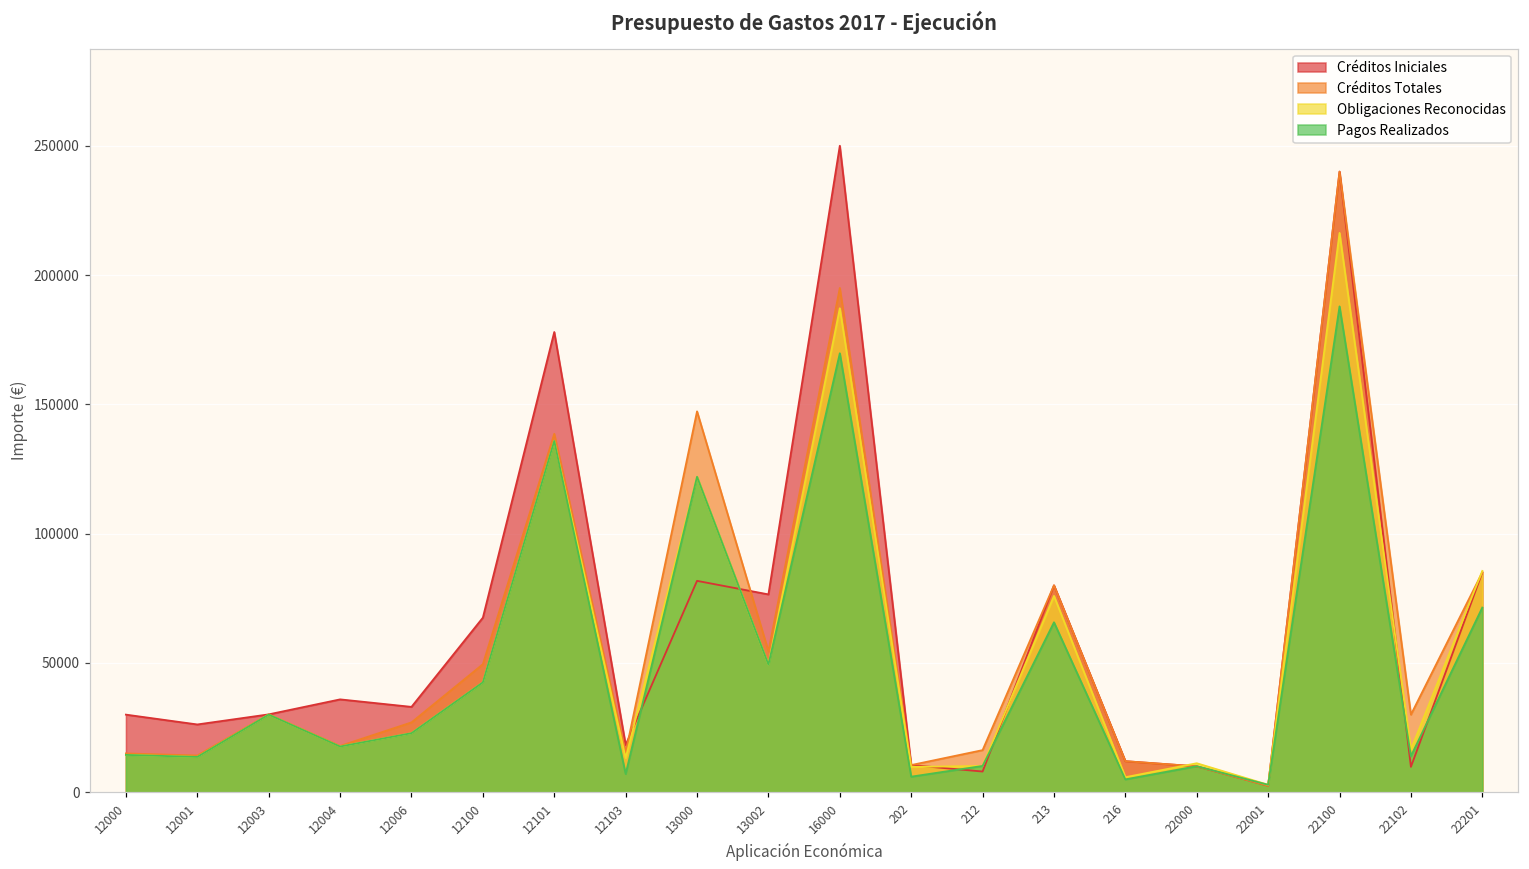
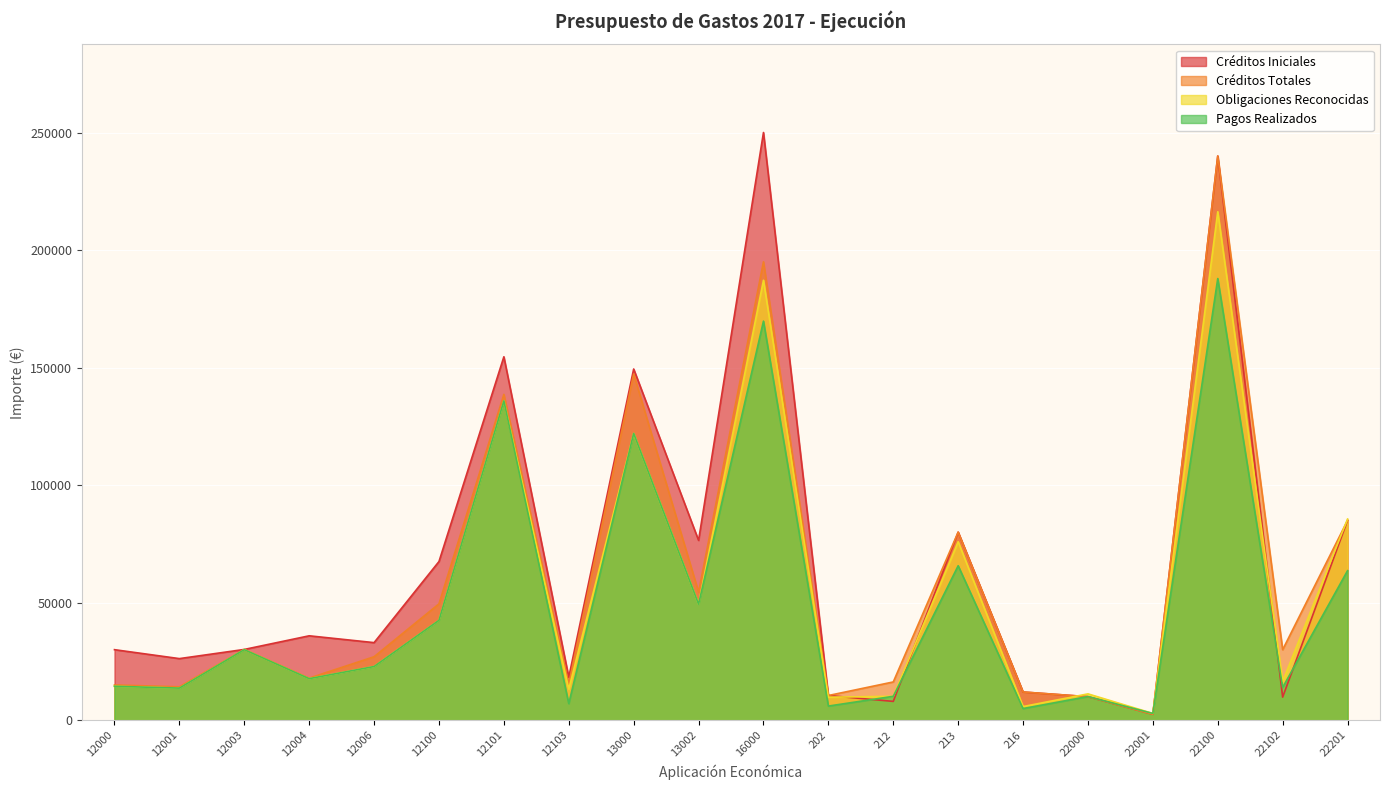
Créditos Iniciales, 12101: 178000 -> 155000
Créditos Iniciales, 13000: 82000 -> 149000
Pagos Realizados, 22201: 71000 -> 64000
